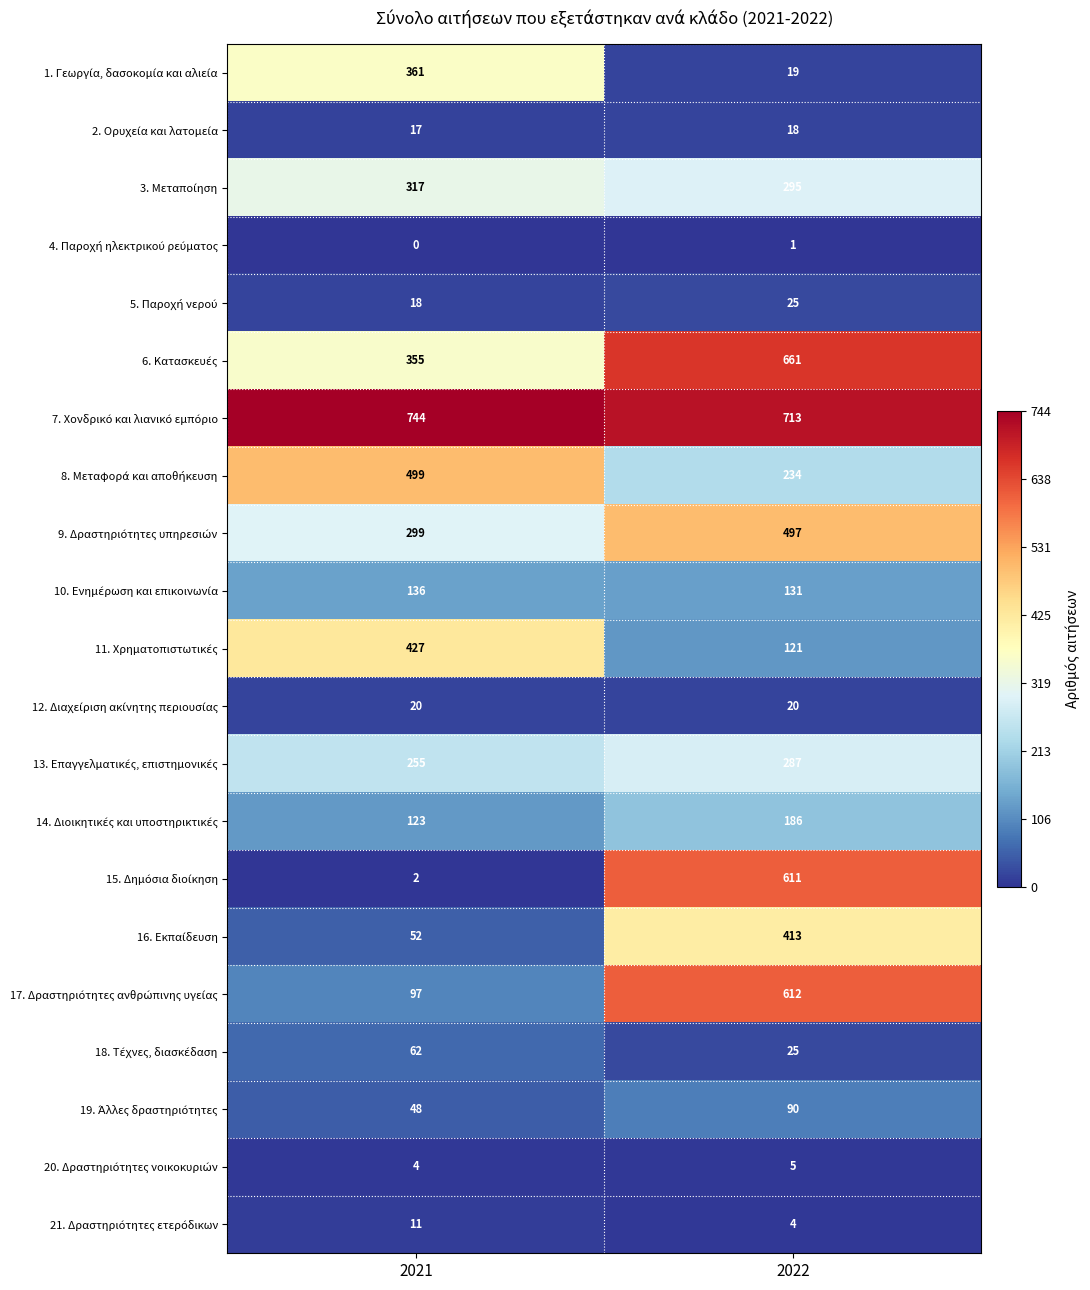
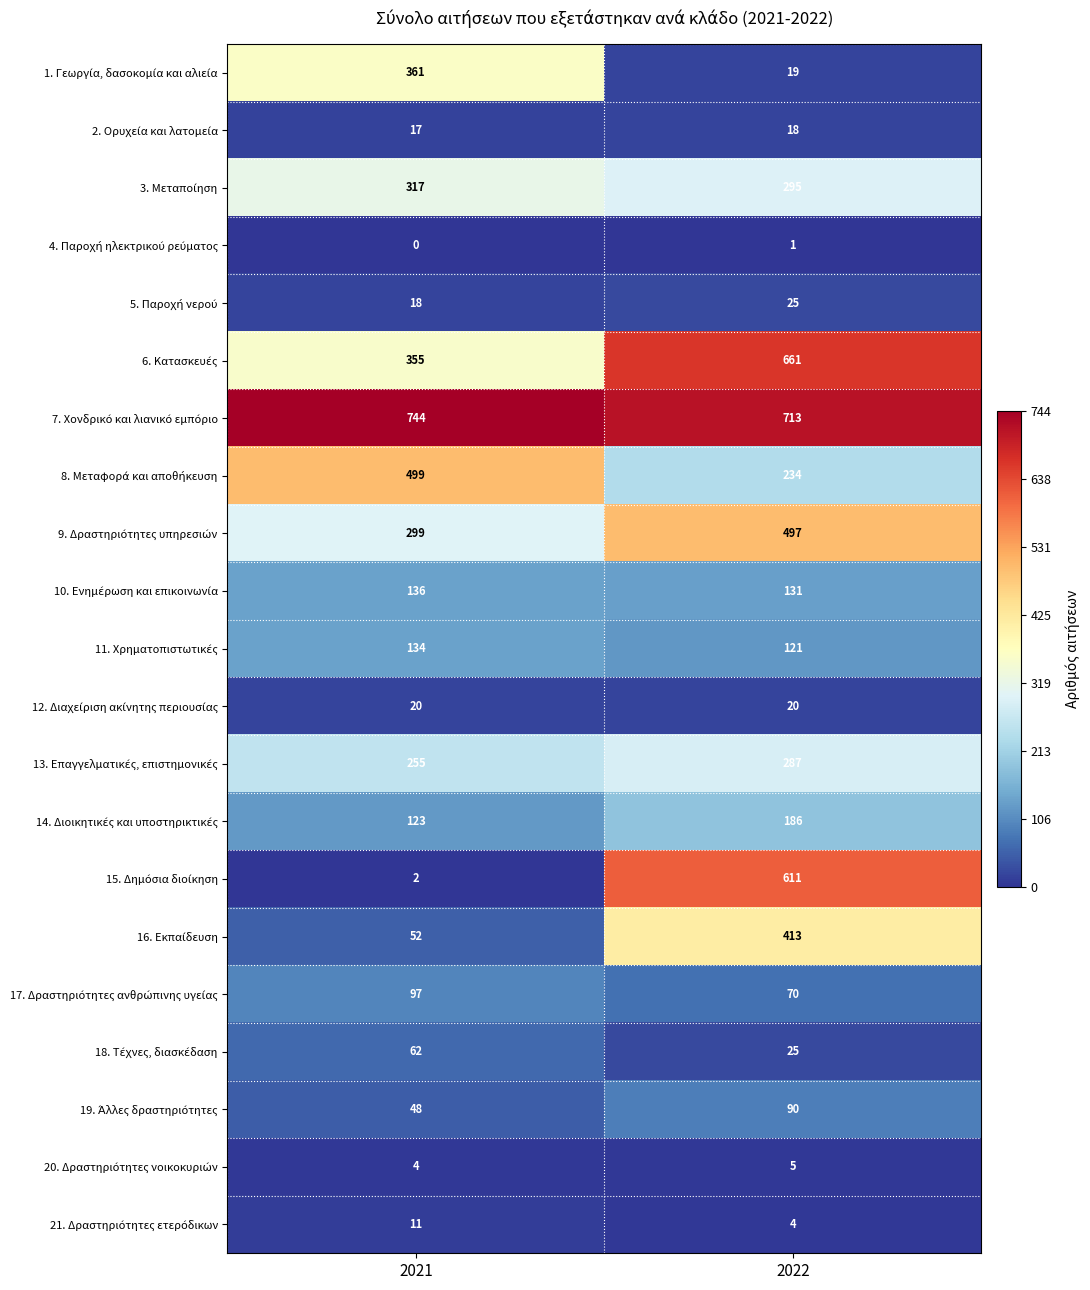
11. Χρηματοπιστωτικές, 2021: 427 -> 134
17. Δραστηριότητες ανθρώπινης υγείας, 2022: 612 -> 70
